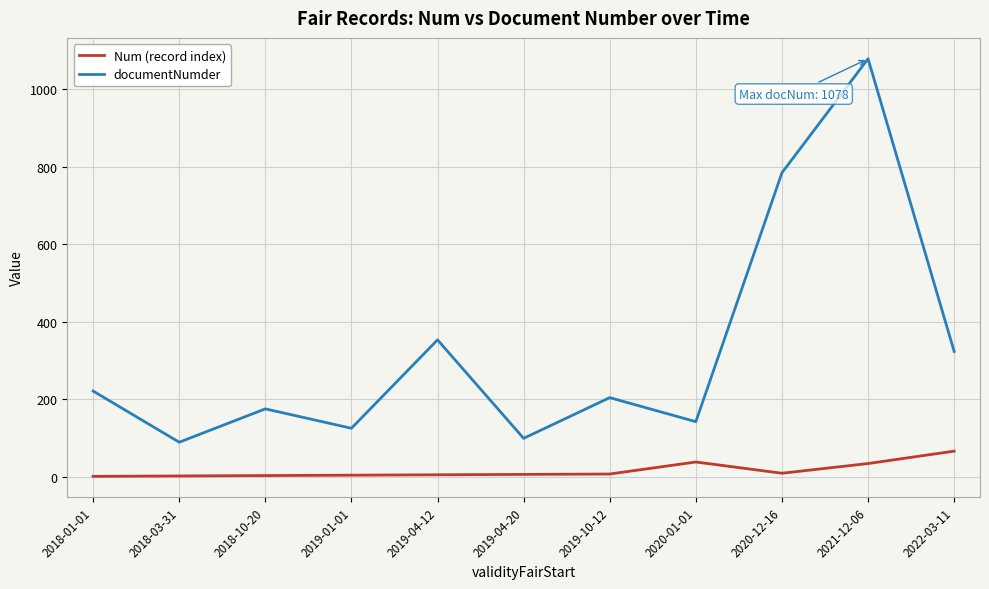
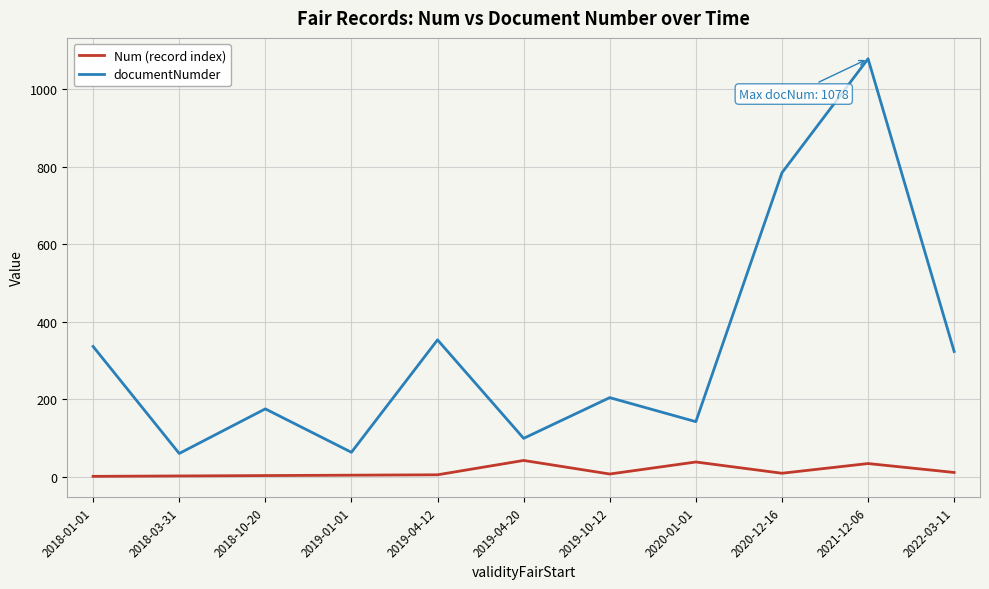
documentNumder, 2018-01-01: 220 -> 340
documentNumder, 2018-03-31: 90 -> 60
documentNumder, 2019-01-01: 130 -> 60
Num (record index), 2019-04-20: 10 -> 40
Num (record index), 2022-03-11: 70 -> 10
